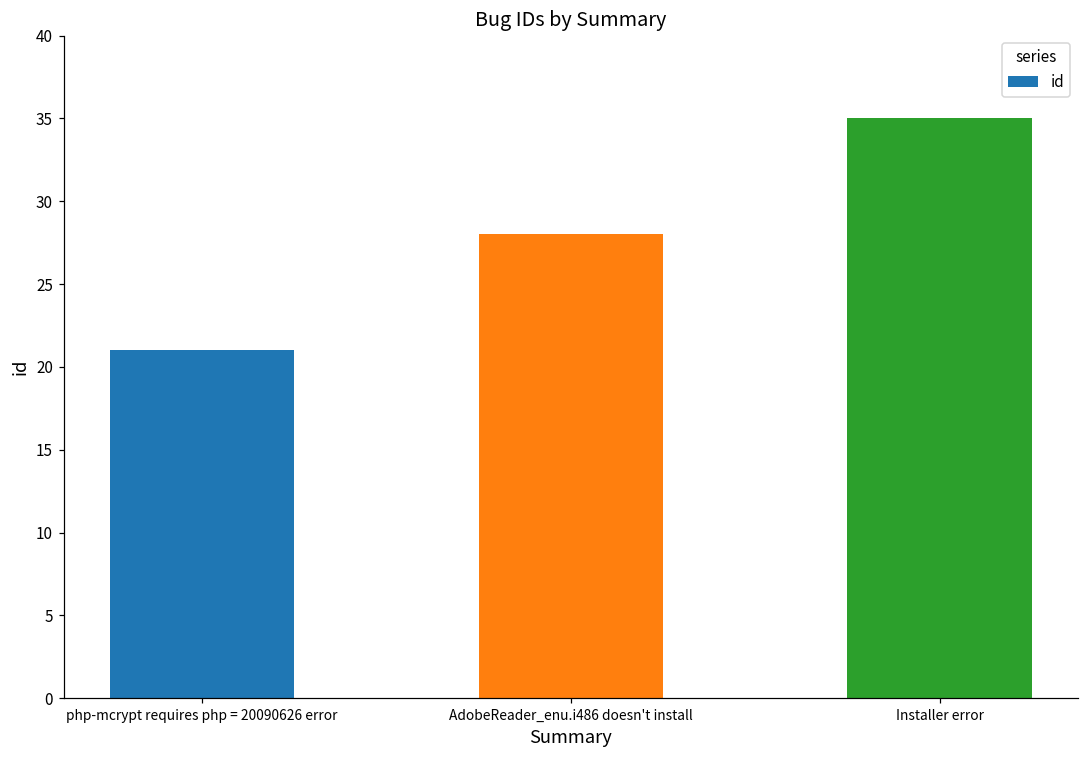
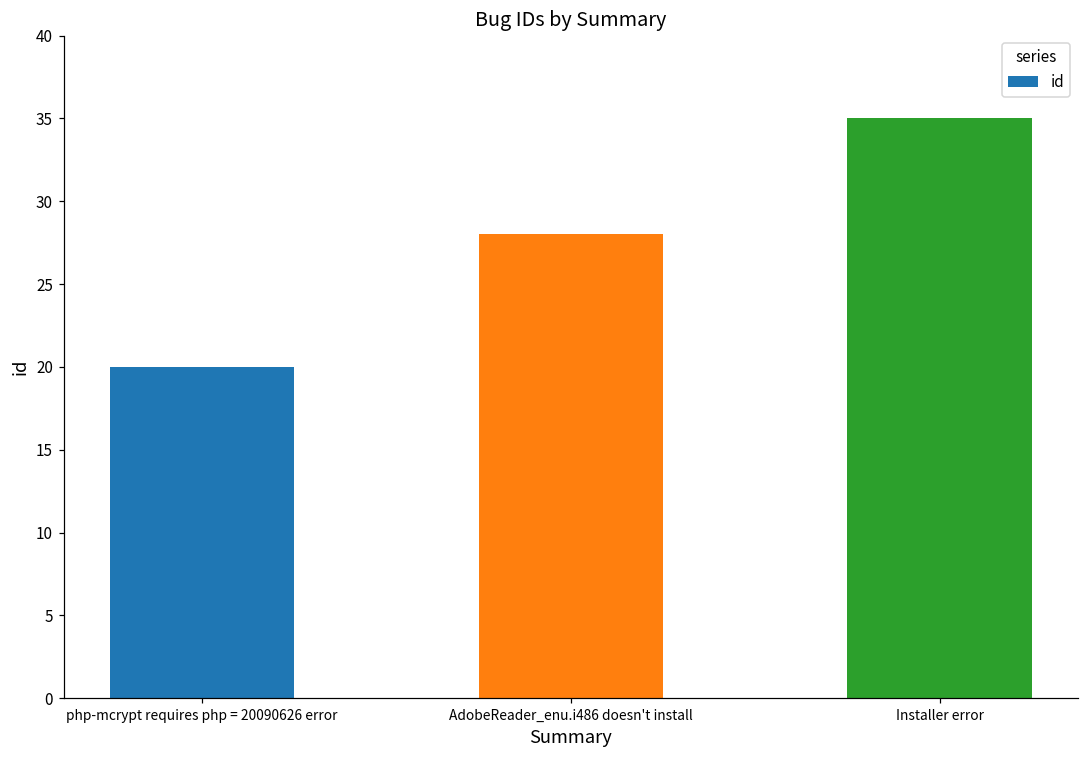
php-mcrypt requires php = 20090626 error: 21 -> 20
